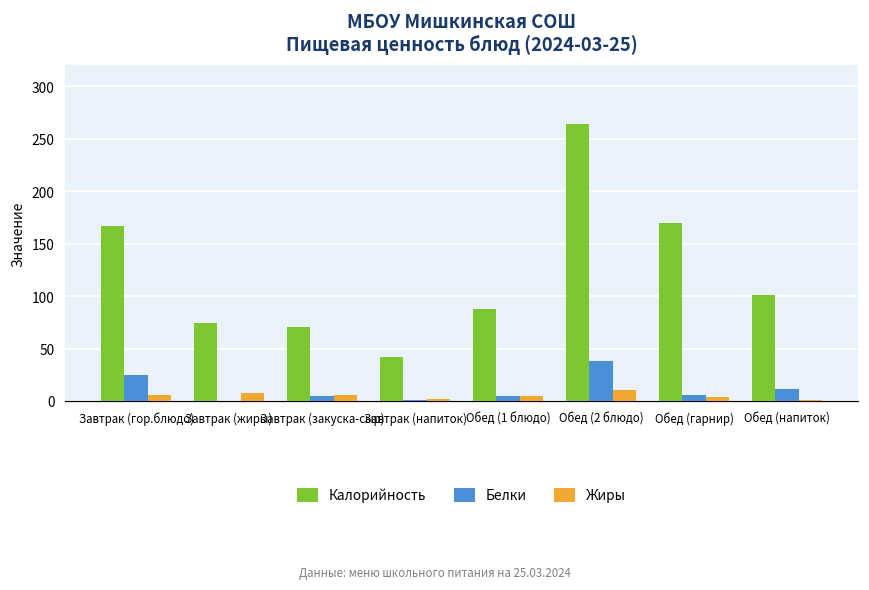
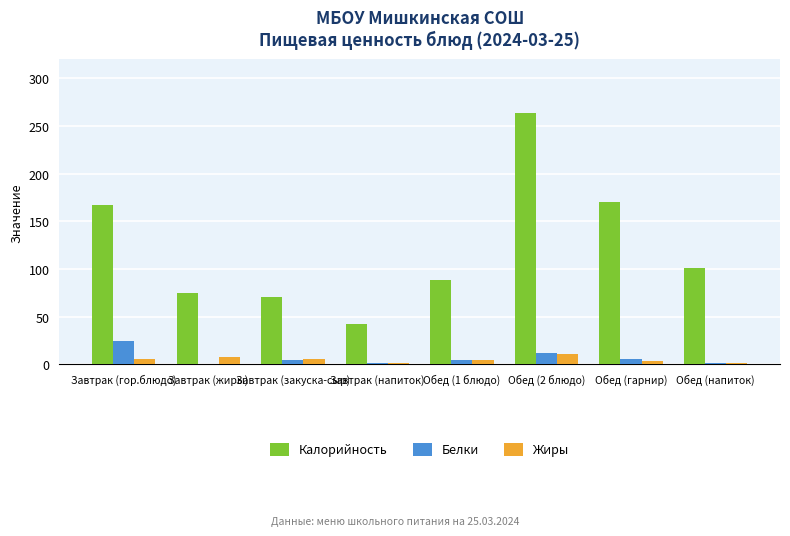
Белки, Обед (2 блюдо): 40 -> 10
Белки, Обед (напиток): 10 -> 0
